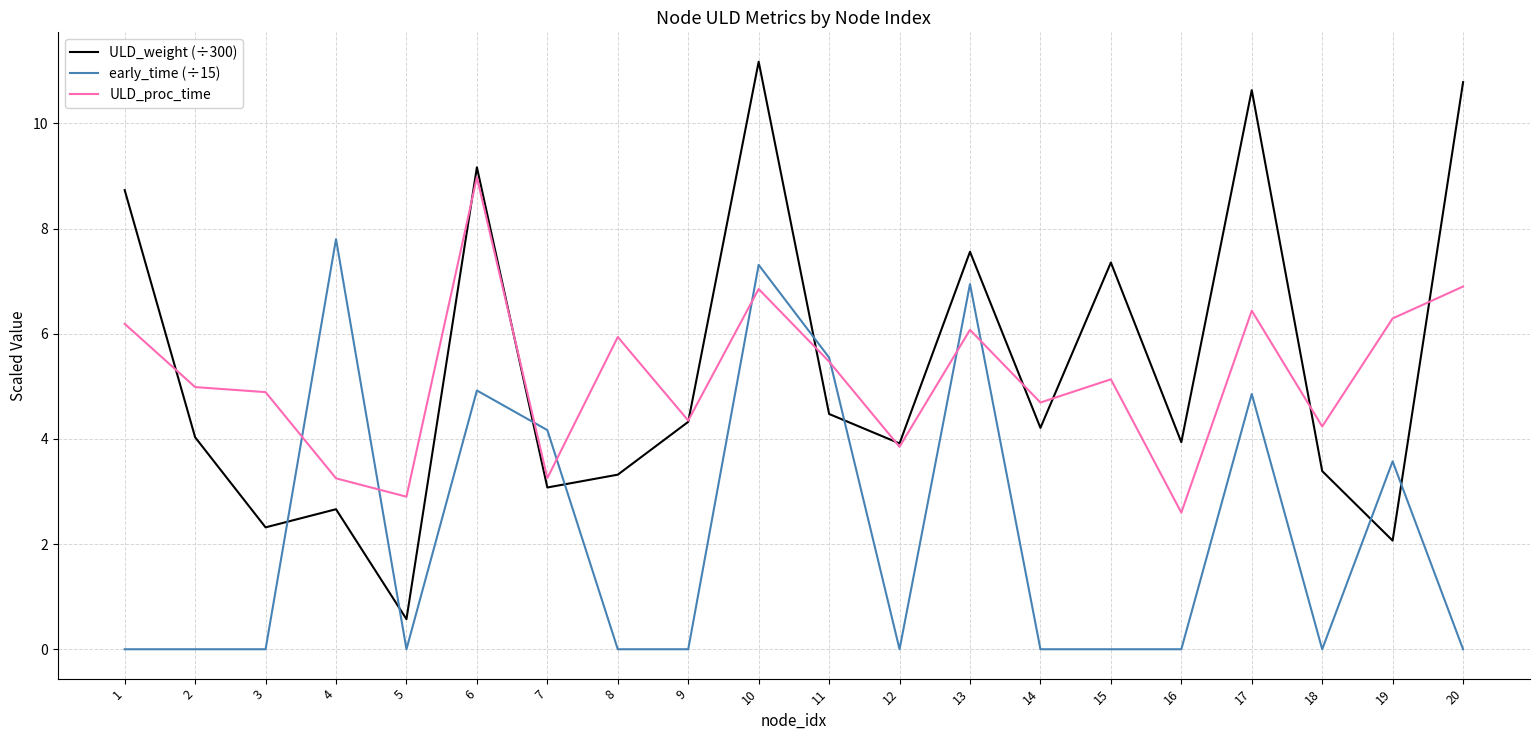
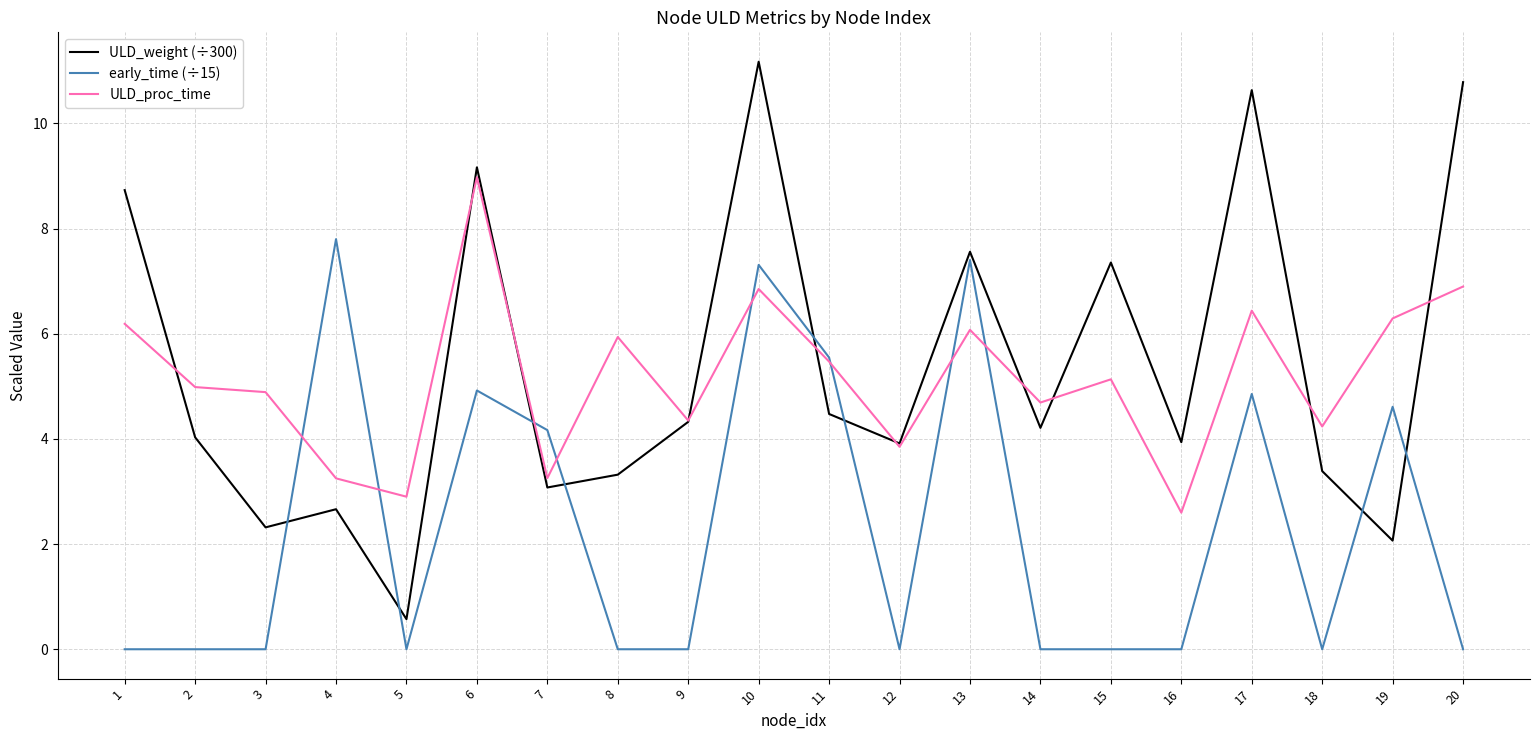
early_time (÷15), 13: 6.9 -> 7.4
early_time (÷15), 19: 3.6 -> 4.6
